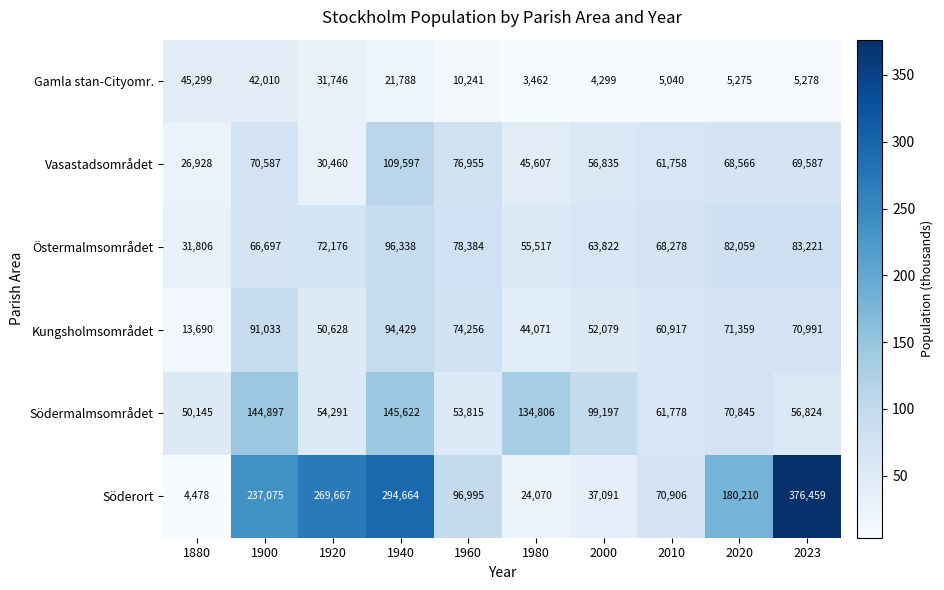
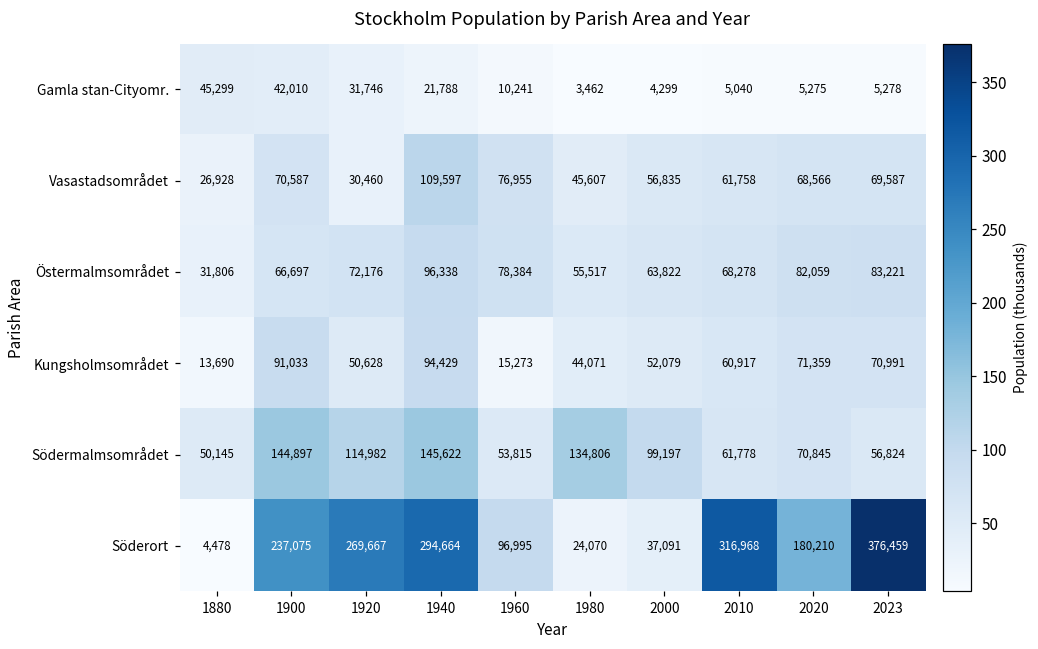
Kungsholmsområdet, 1960: 74,256 -> 15,273
Södermalmsområdet, 1920: 54,291 -> 114,982
Söderort, 2010: 70,906 -> 316,968
